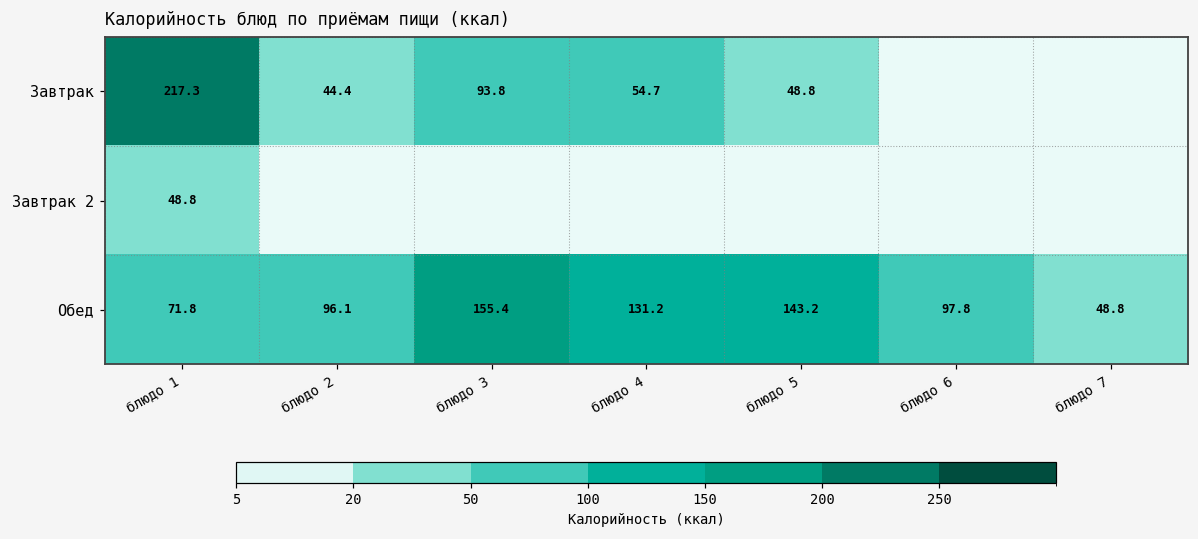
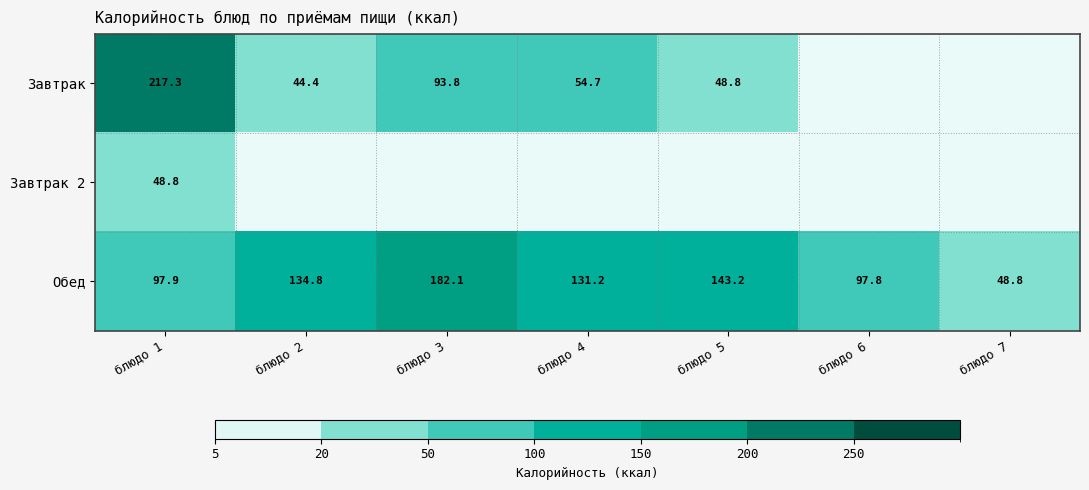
Обед, блюдо 1: 71.8 -> 97.9
Обед, блюдо 2: 96.1 -> 134.8
Обед, блюдо 3: 155.4 -> 182.1
